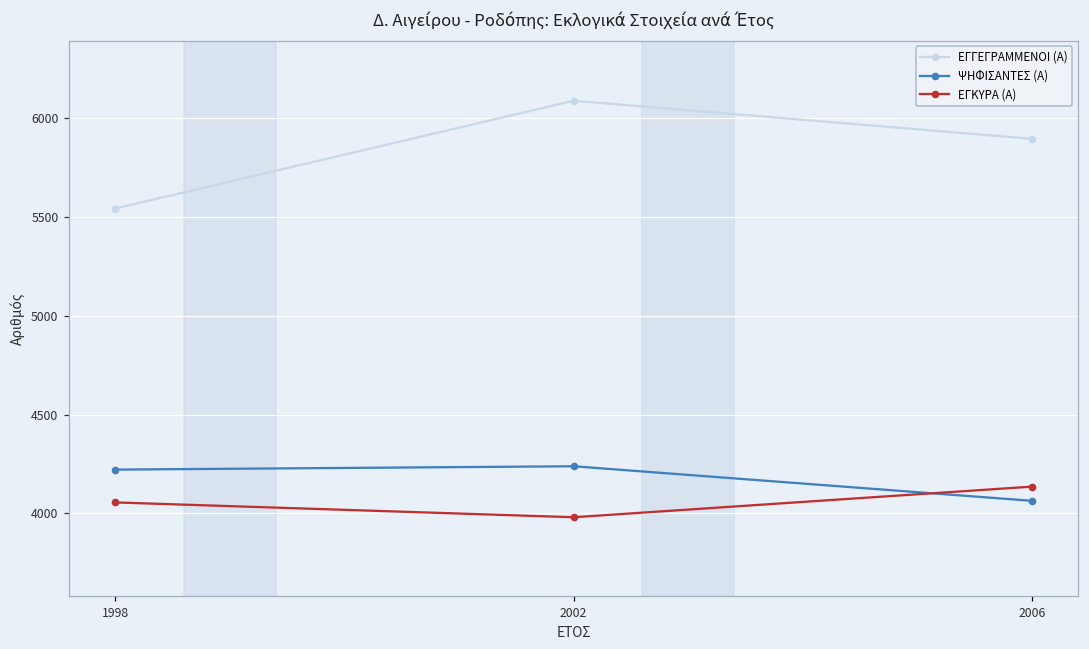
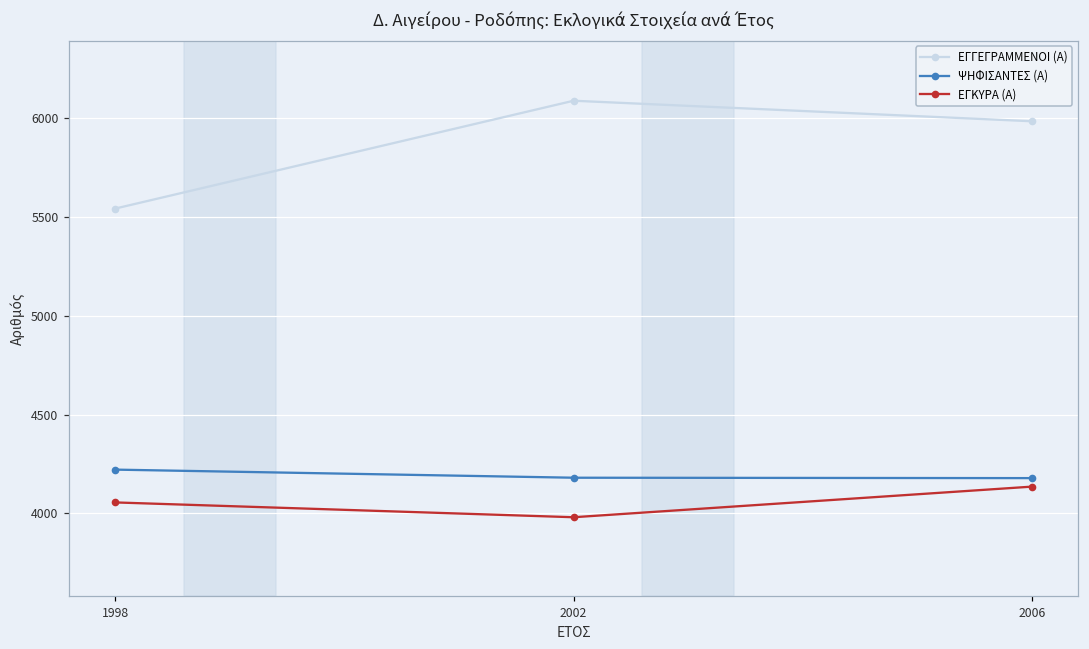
ΨΗΦΙΣΑΝΤΕΣ (Α), 2002: 4240 -> 4180
ΕΓΓΕΓΡΑΜΜΕΝΟΙ (Α), 2006: 5900 -> 5990
ΨΗΦΙΣΑΝΤΕΣ (Α), 2006: 4060 -> 4180
